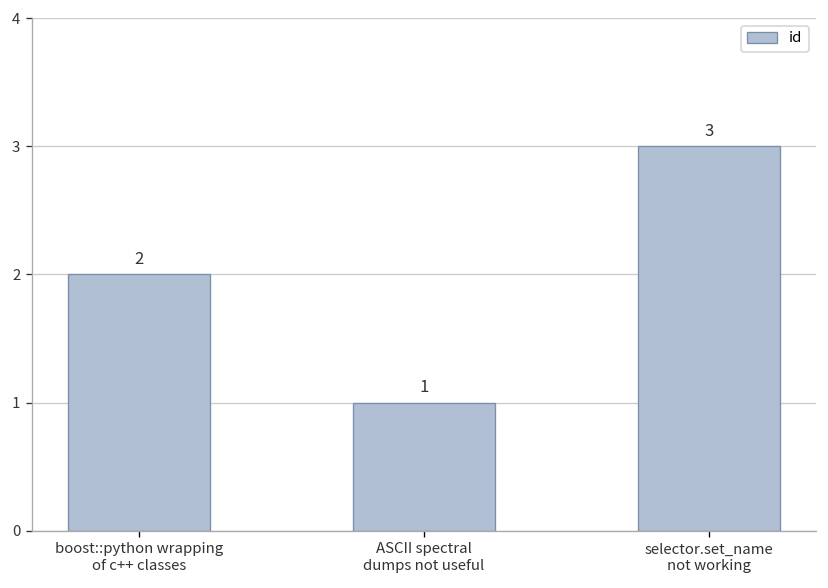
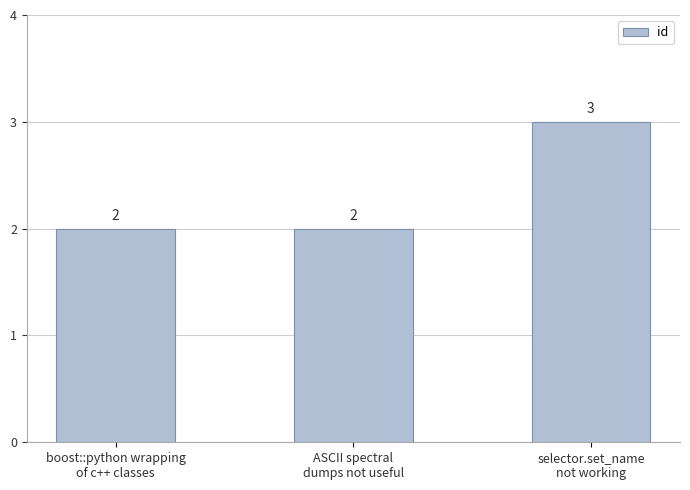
ASCII spectral dumps not useful: 1 -> 2
